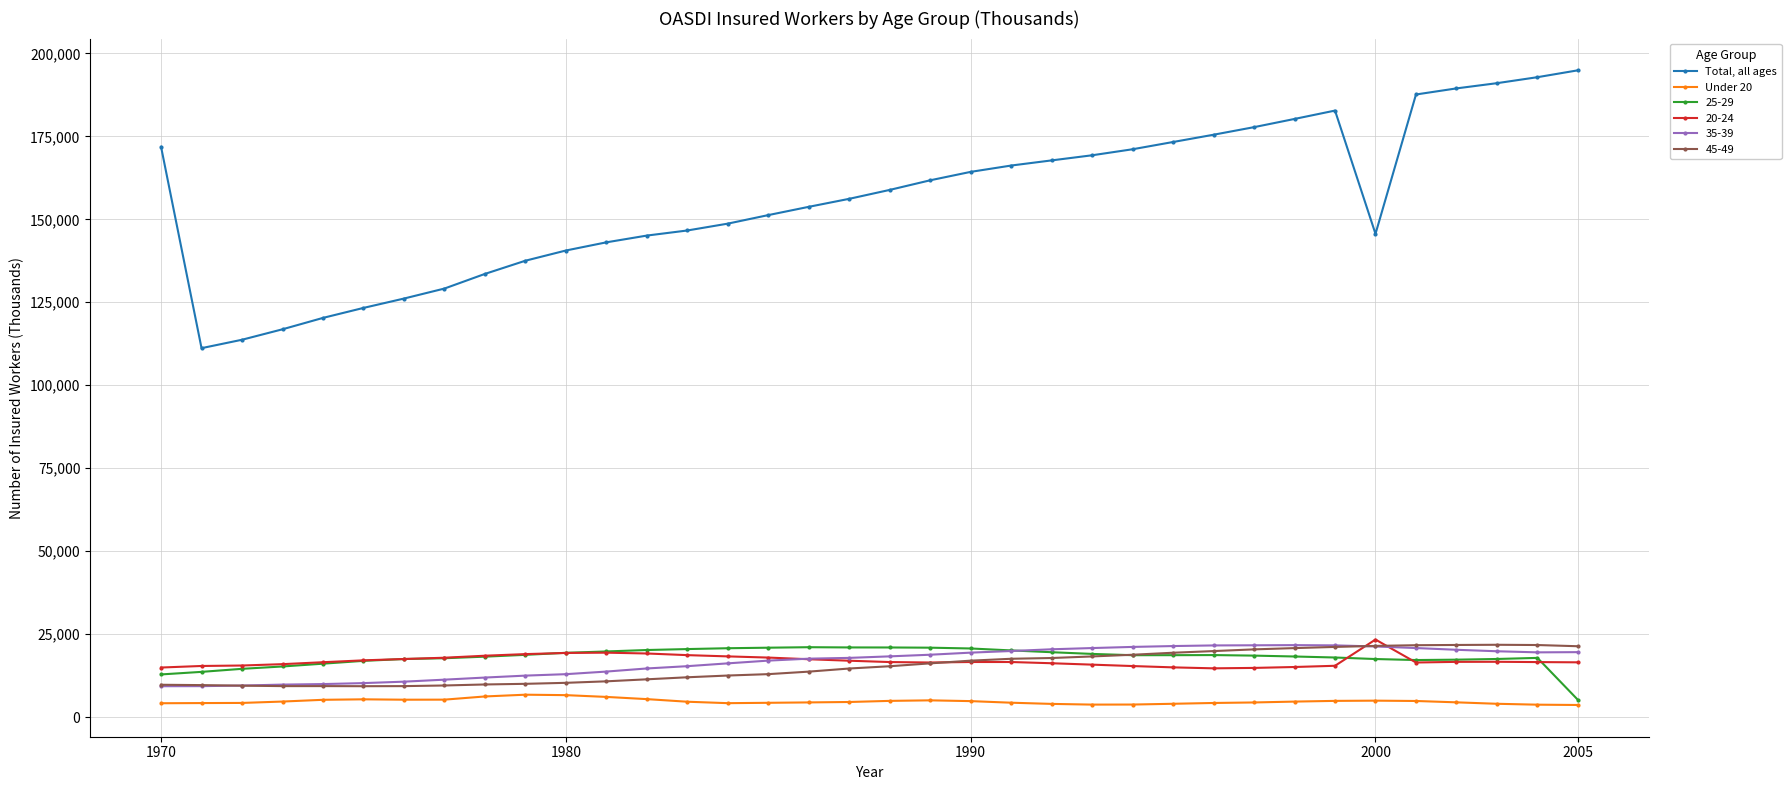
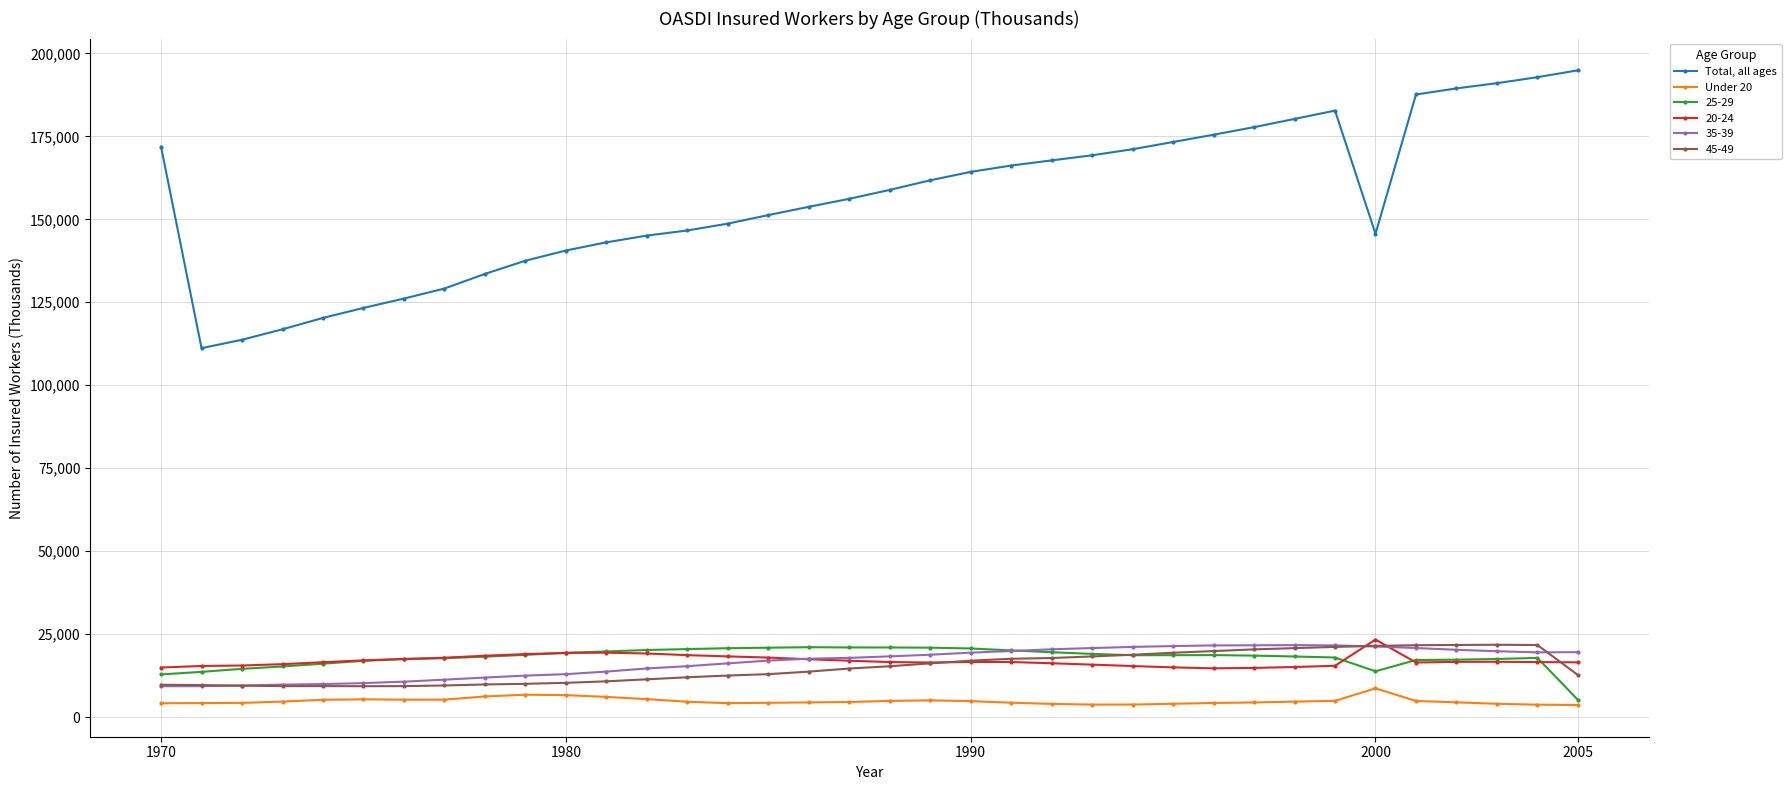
Under 20, 2000: 5,000 -> 9,000
25-29, 2000: 17,000 -> 14,000
45-49, 2005: 21,000 -> 13,000
